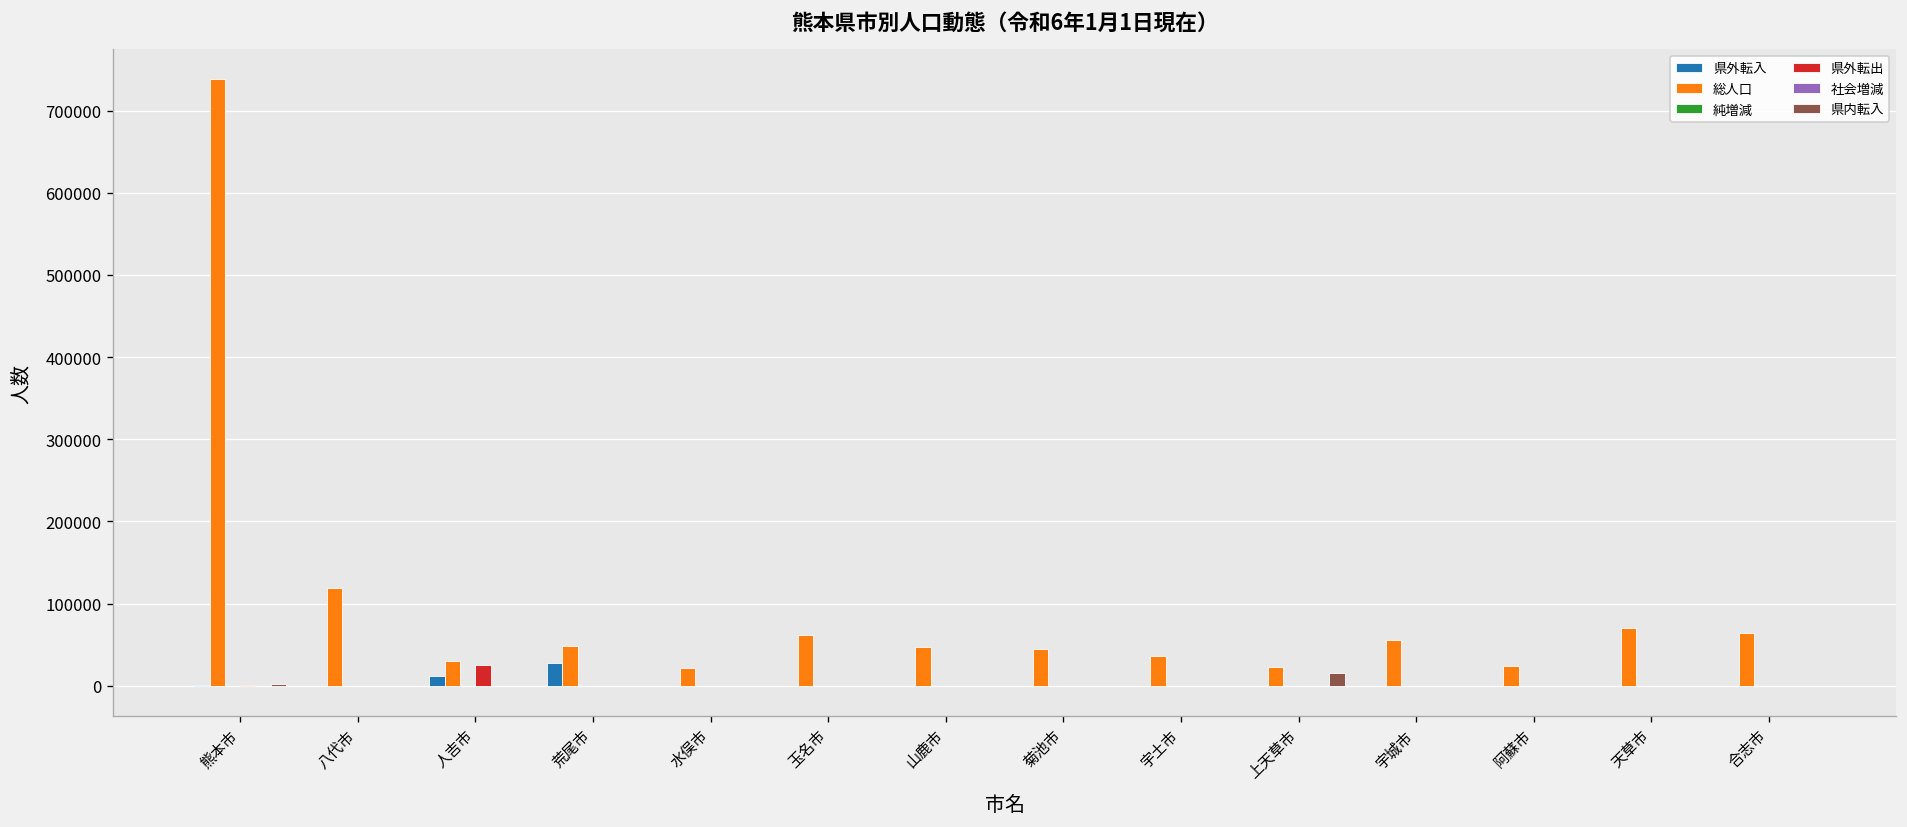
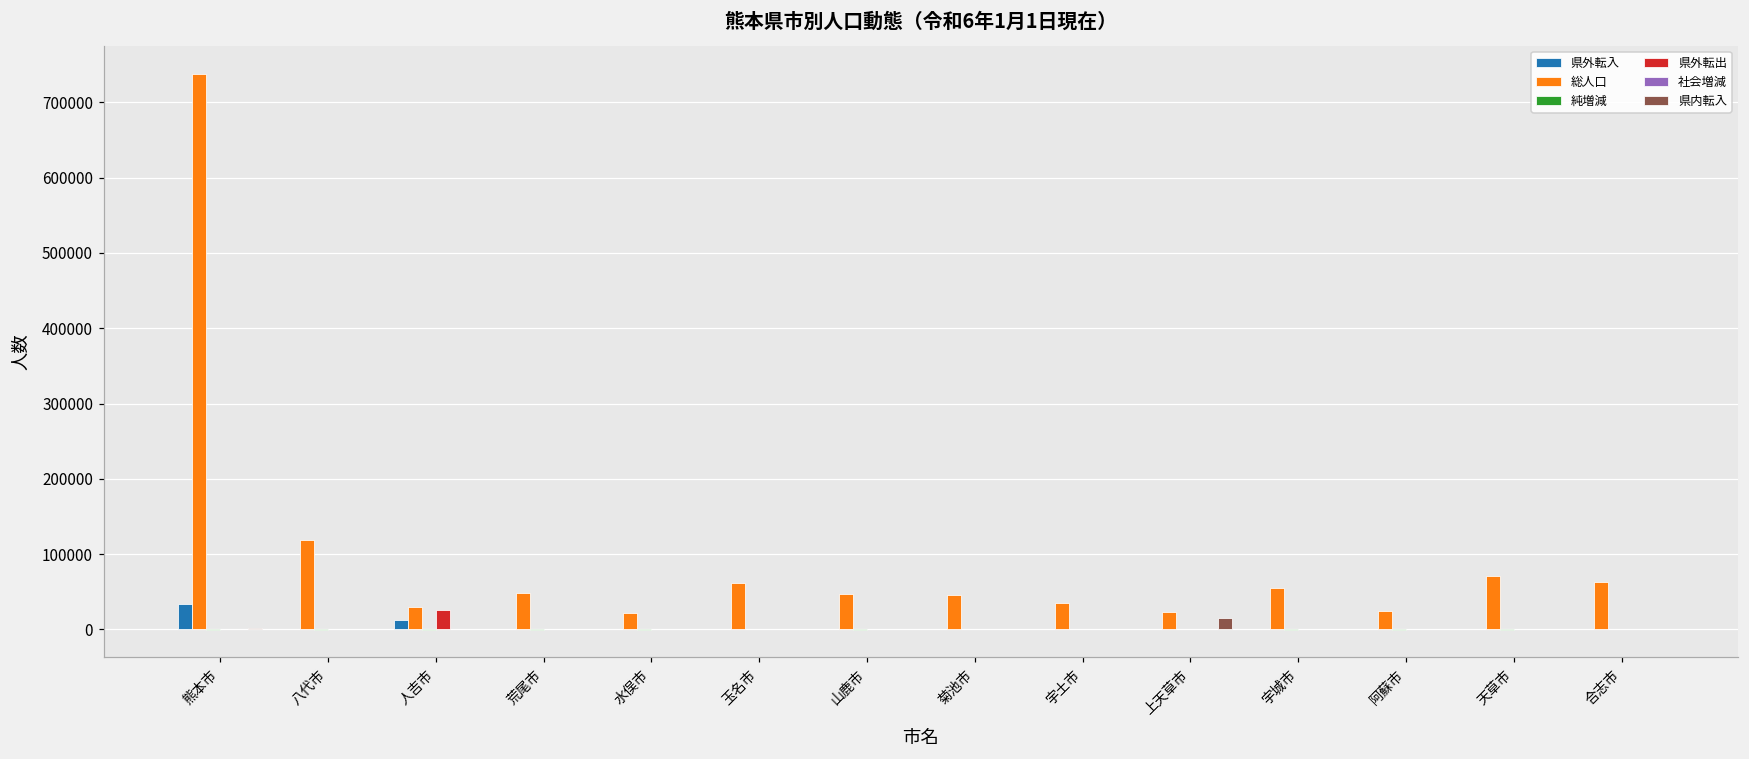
県外転入, 熊本市: 0 -> 30000
県外転入, 荒尾市: 30000 -> 0
